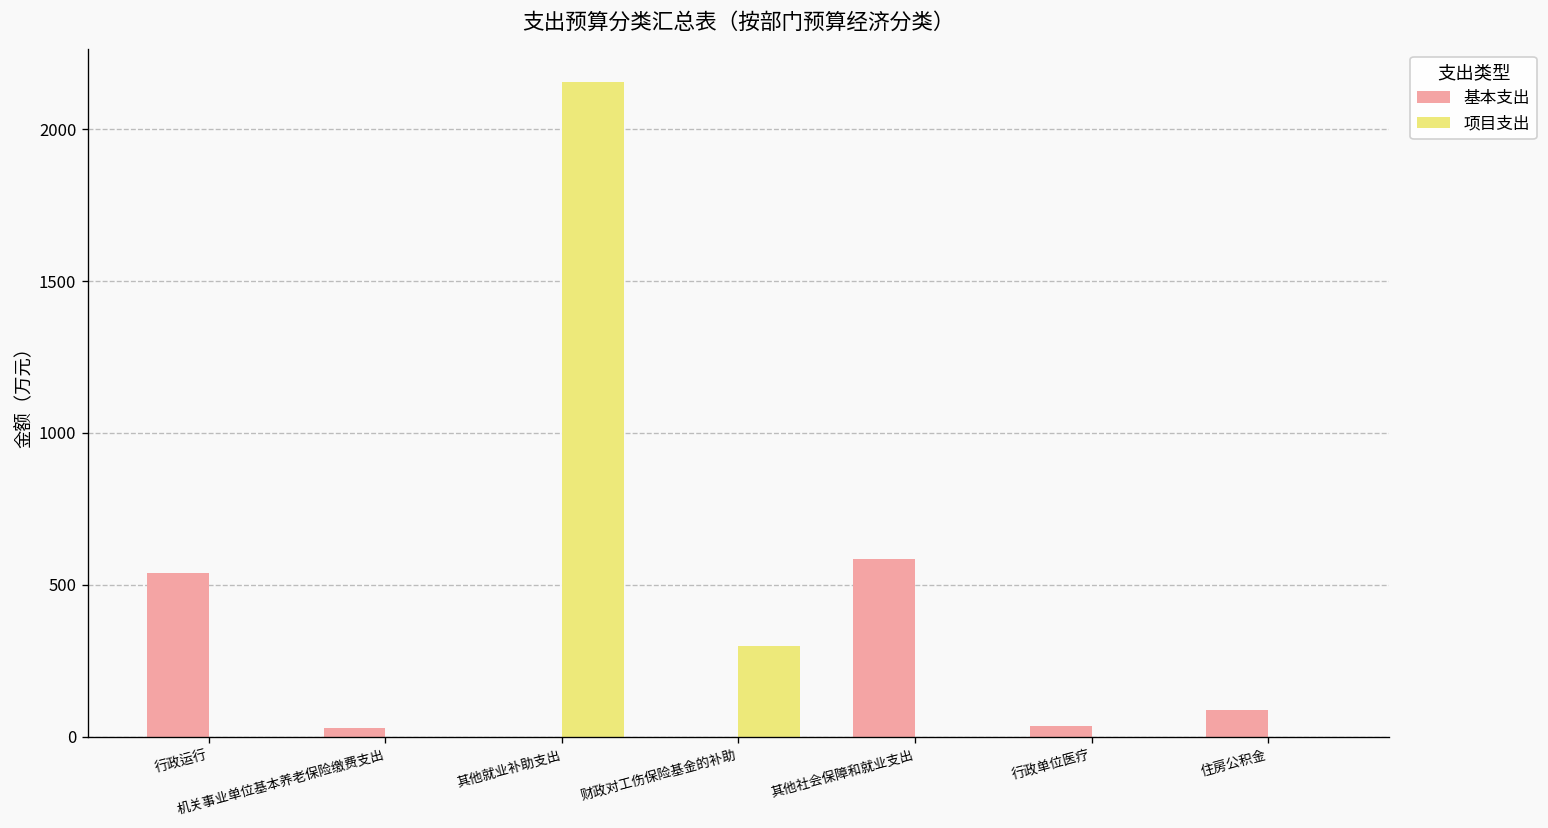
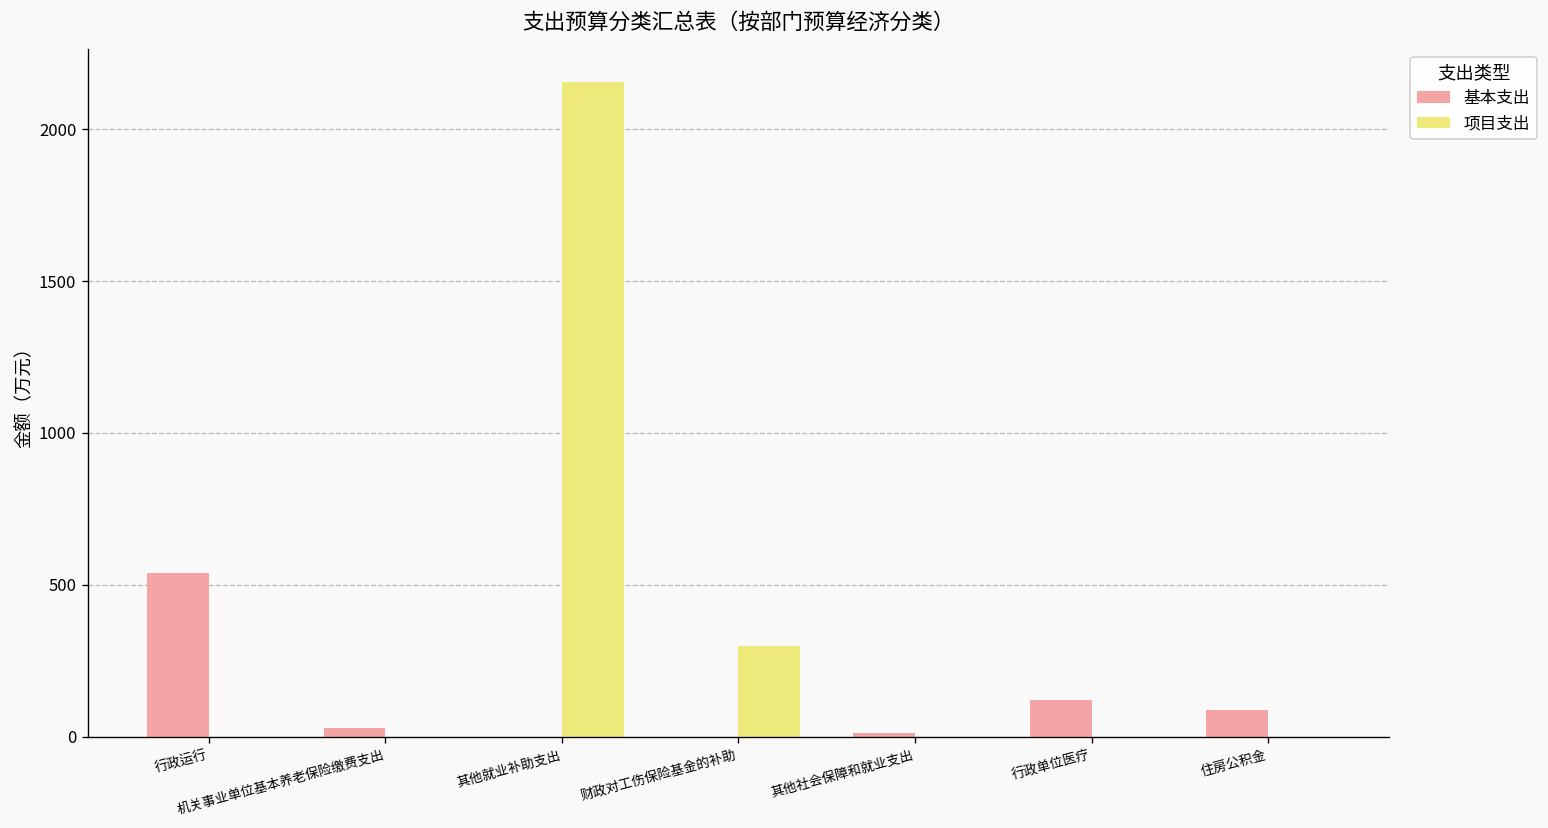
基本支出, 其他社会保障和就业支出: 580 -> 10
基本支出, 行政单位医疗: 30 -> 120
